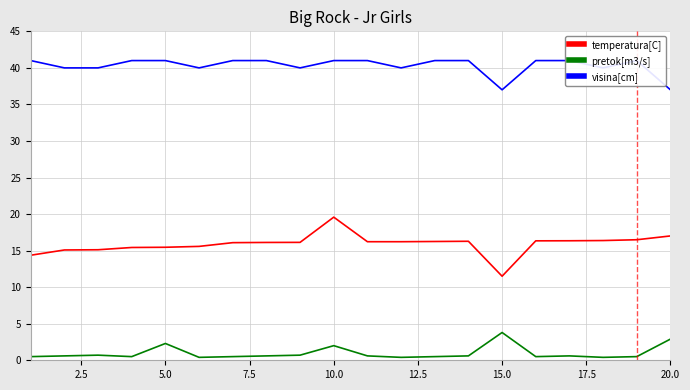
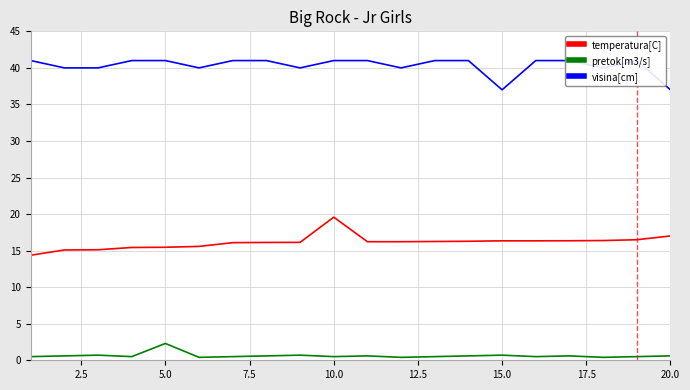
pretok[m3/s], 10.0: 2 -> 1
temperatura[C], 15.0: 12 -> 16
pretok[m3/s], 15.0: 4 -> 1
pretok[m3/s], 20.0: 3 -> 1
